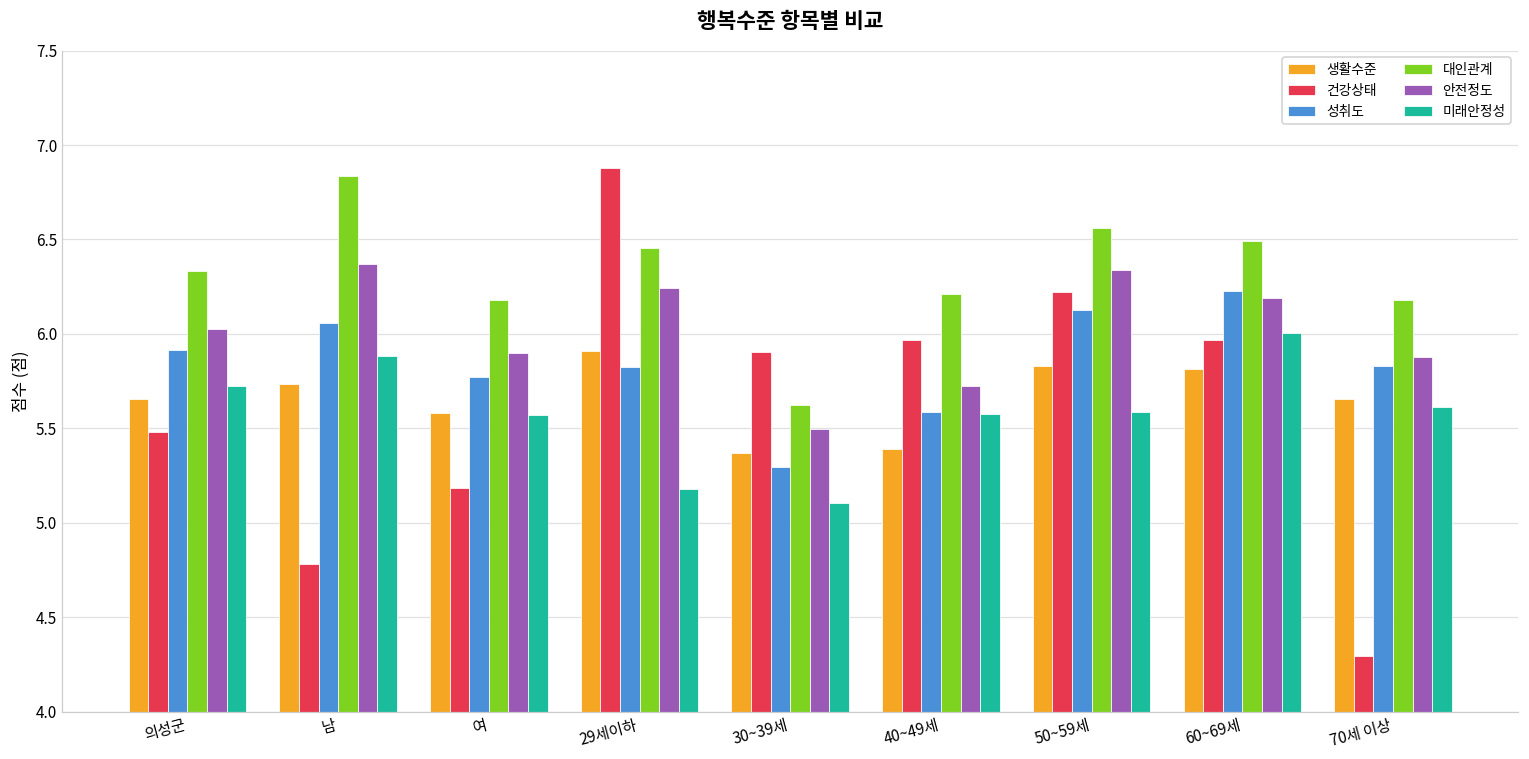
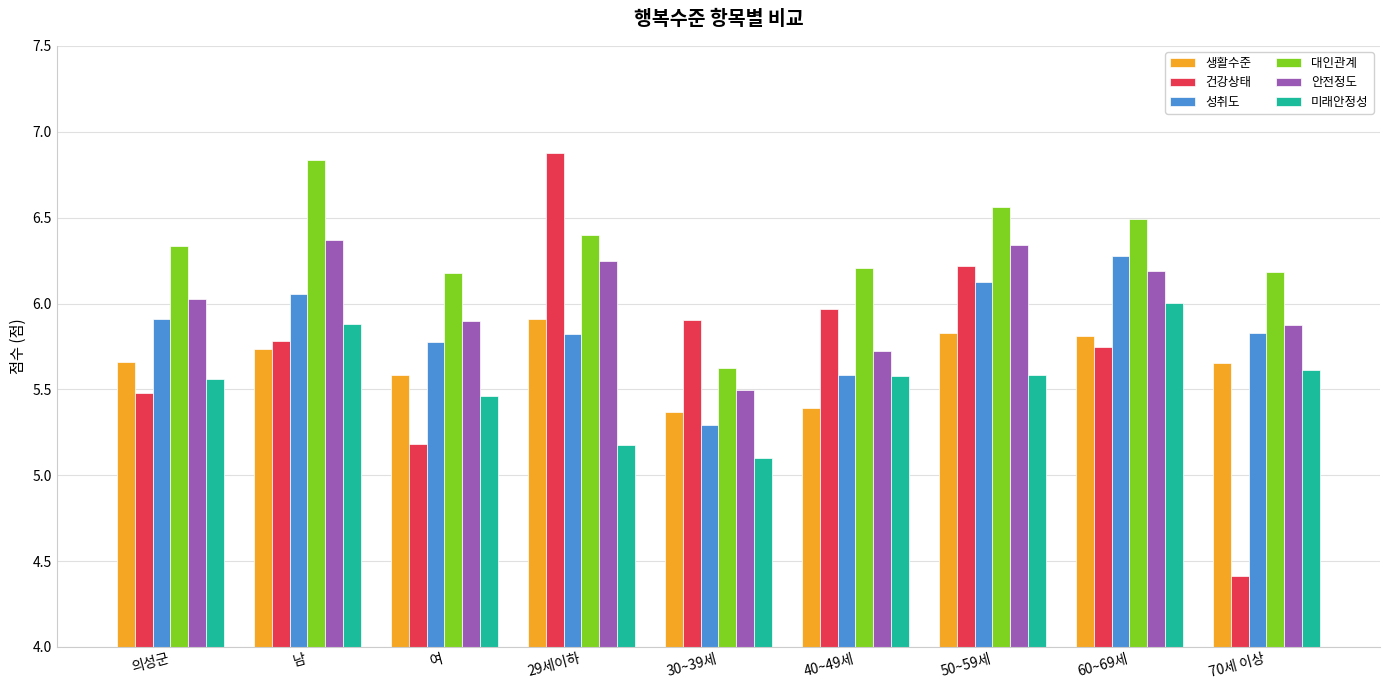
미래안정성, 의성군: 5.72 -> 5.56
건강상태, 남: 4.78 -> 5.78
미래안정성, 여: 5.57 -> 5.46
대인관계, 29세이하: 6.45 -> 6.40
건강상태, 60~69세: 5.97 -> 5.75
성취도, 60~69세: 6.22 -> 6.28
건강상태, 70세 이상: 4.30 -> 4.42
